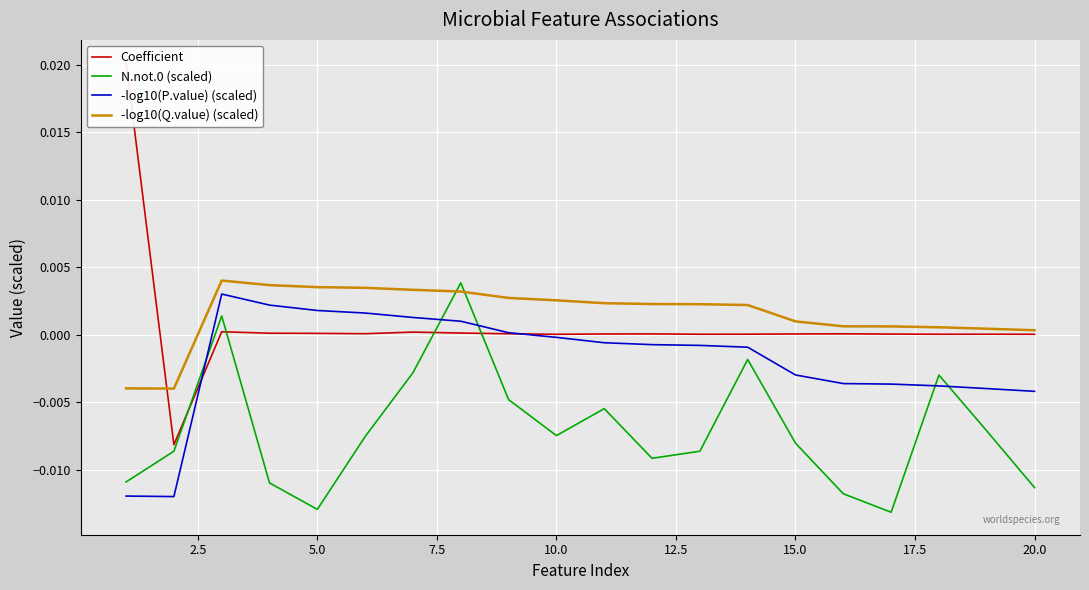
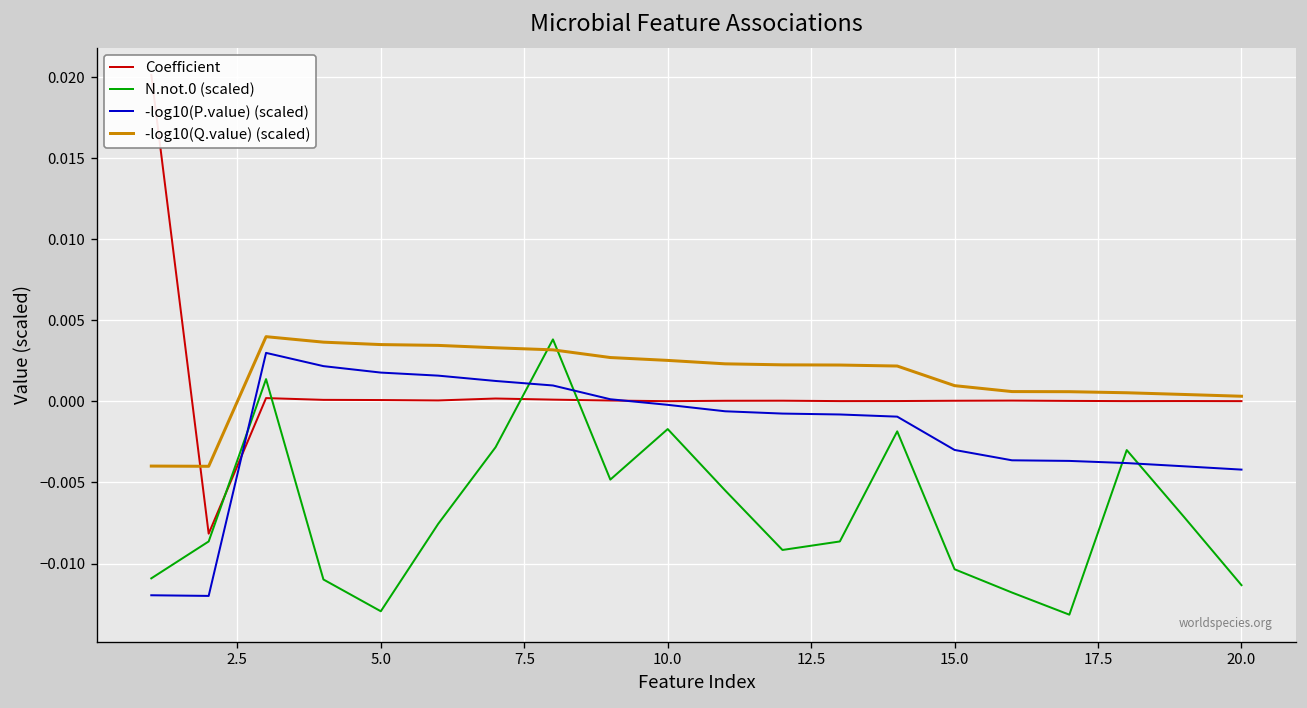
N.not.0 (scaled), 10.0: -0.0075 -> -0.0017
N.not.0 (scaled), 15.0: -0.0080 -> -0.0104
